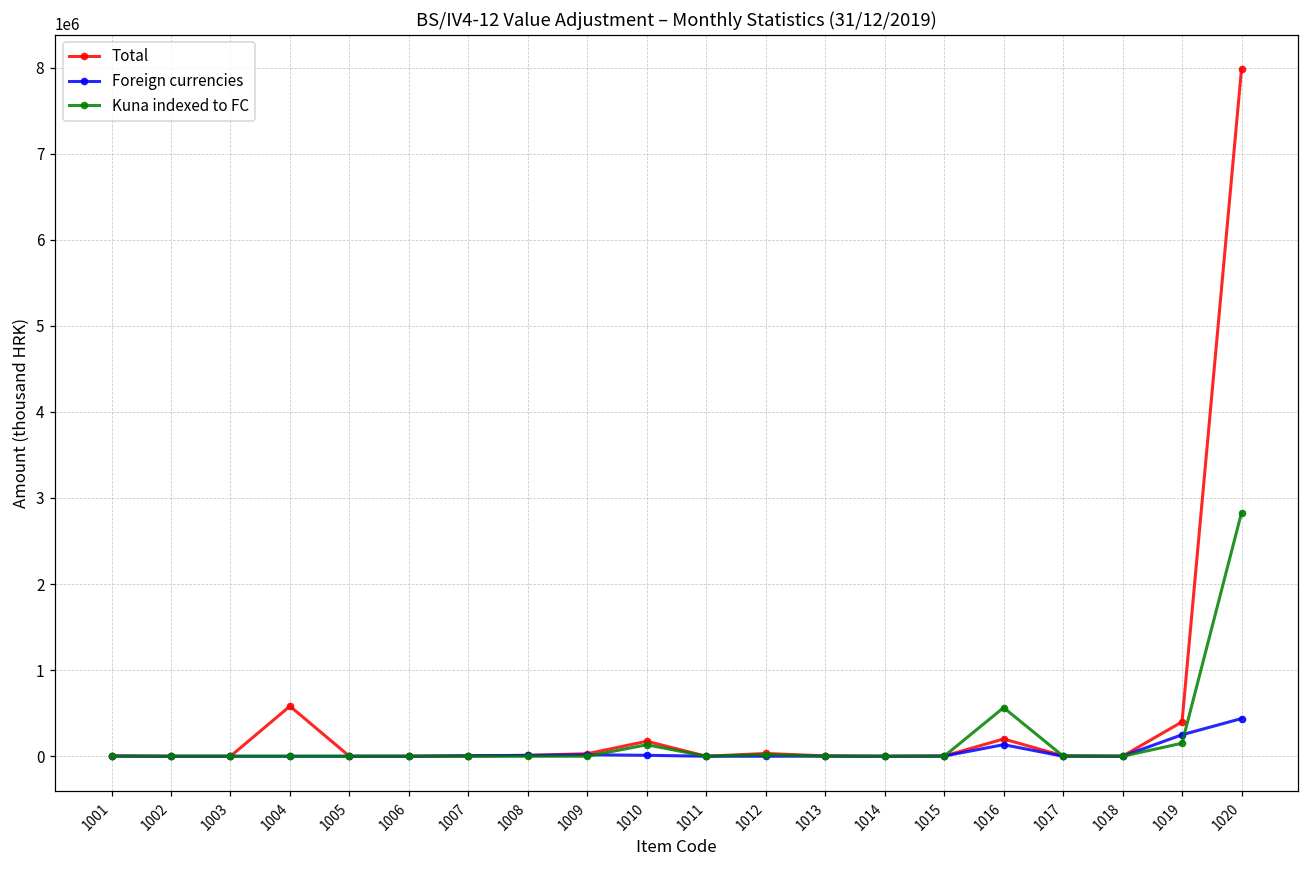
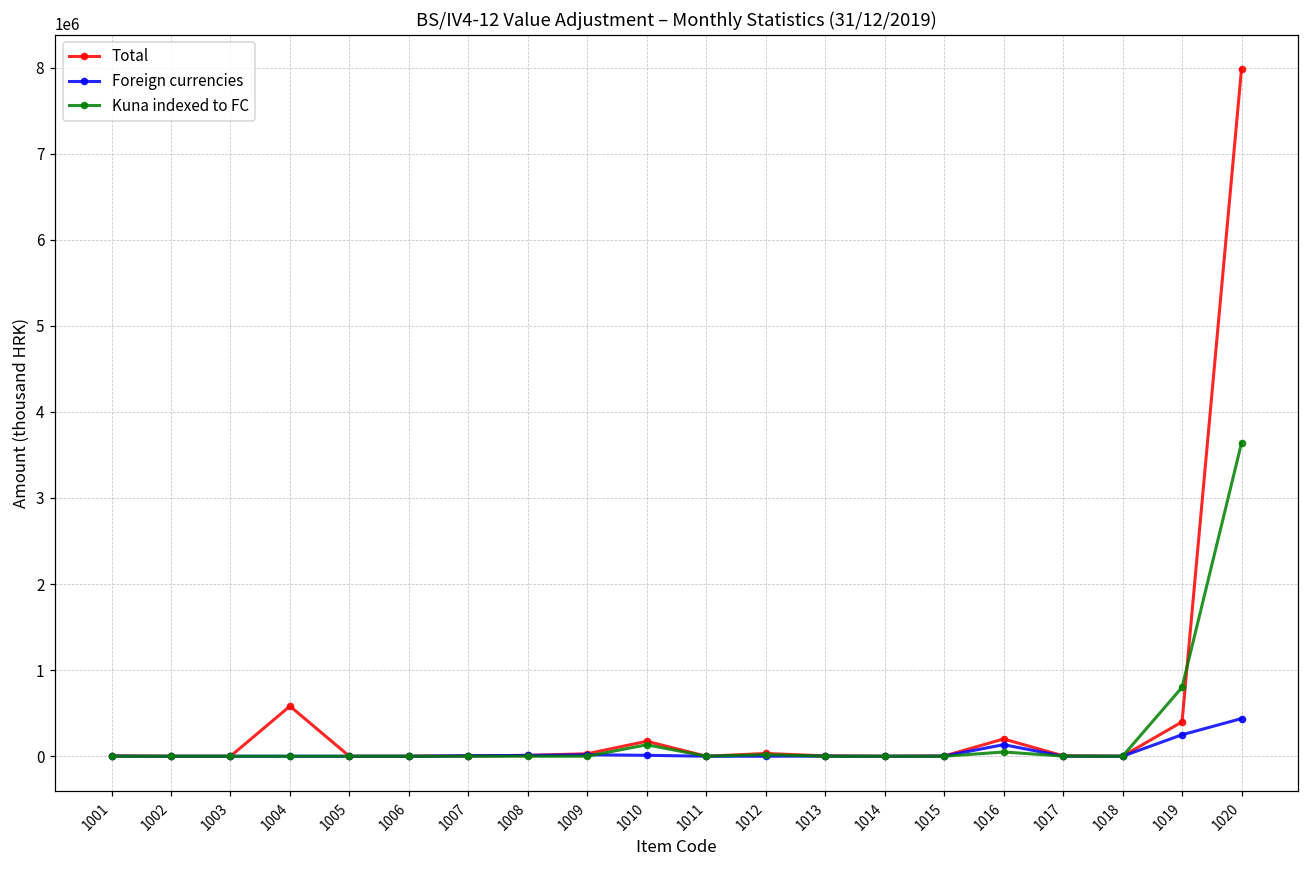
Kuna indexed to FC, 1016: 600000 -> 0
Kuna indexed to FC, 1019: 200000 -> 800000
Kuna indexed to FC, 1020: 2800000 -> 3600000
